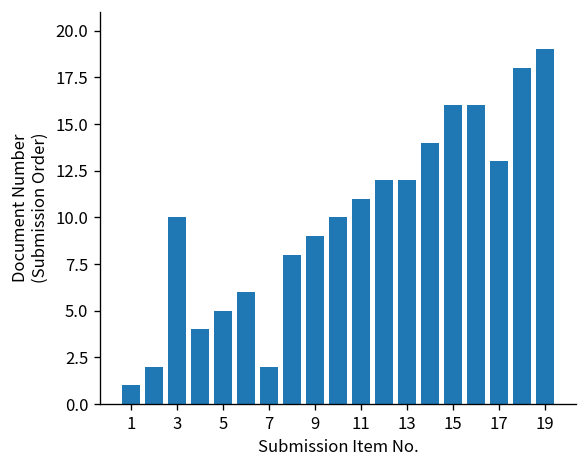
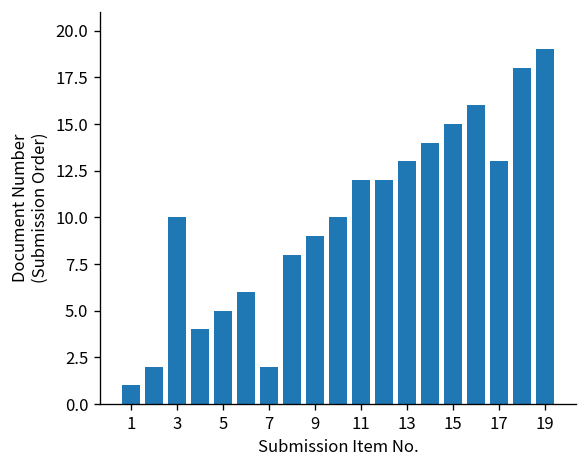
11: 11 -> 12
13: 12 -> 13
15: 16 -> 15
